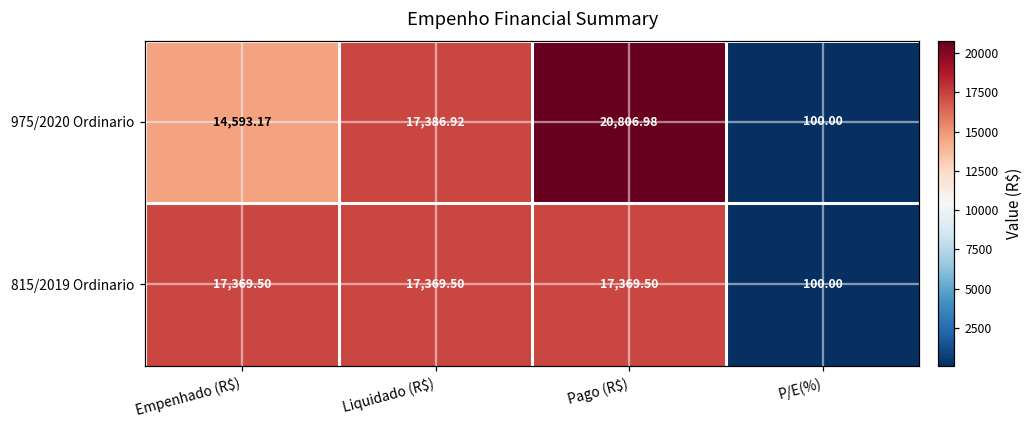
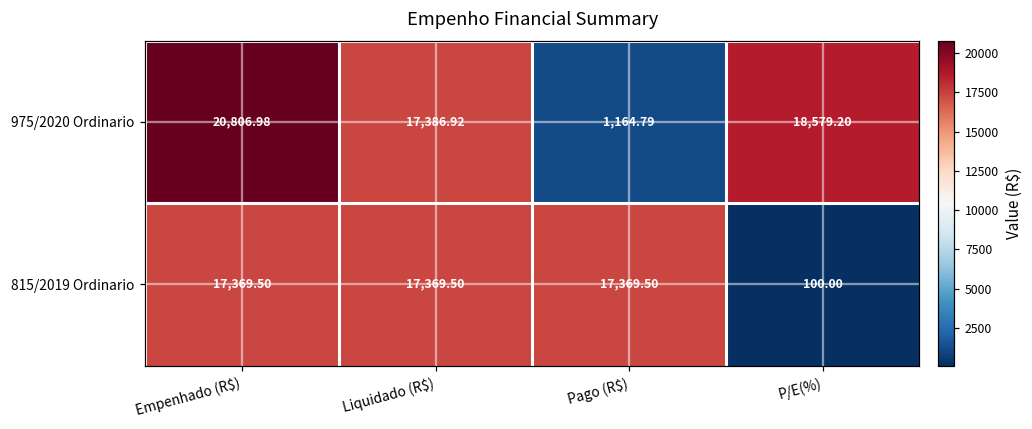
975/2020 Ordinario, Empenhado (R$): 14,593.17 -> 20,806.98
975/2020 Ordinario, Pago (R$): 20,806.98 -> 1,164.79
975/2020 Ordinario, P/E(%): 100.00 -> 18,579.20
